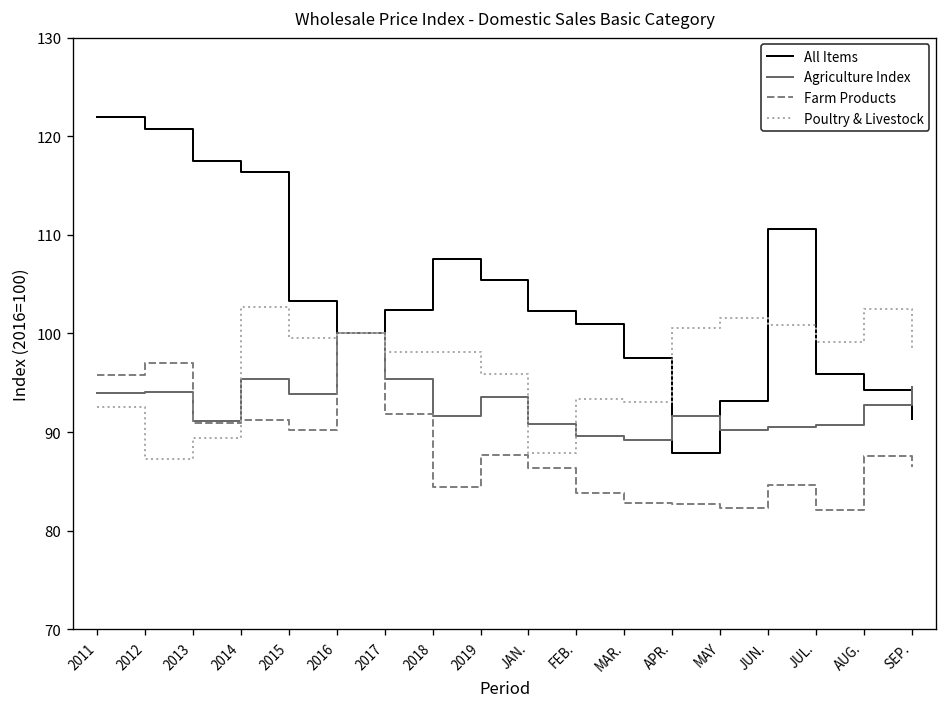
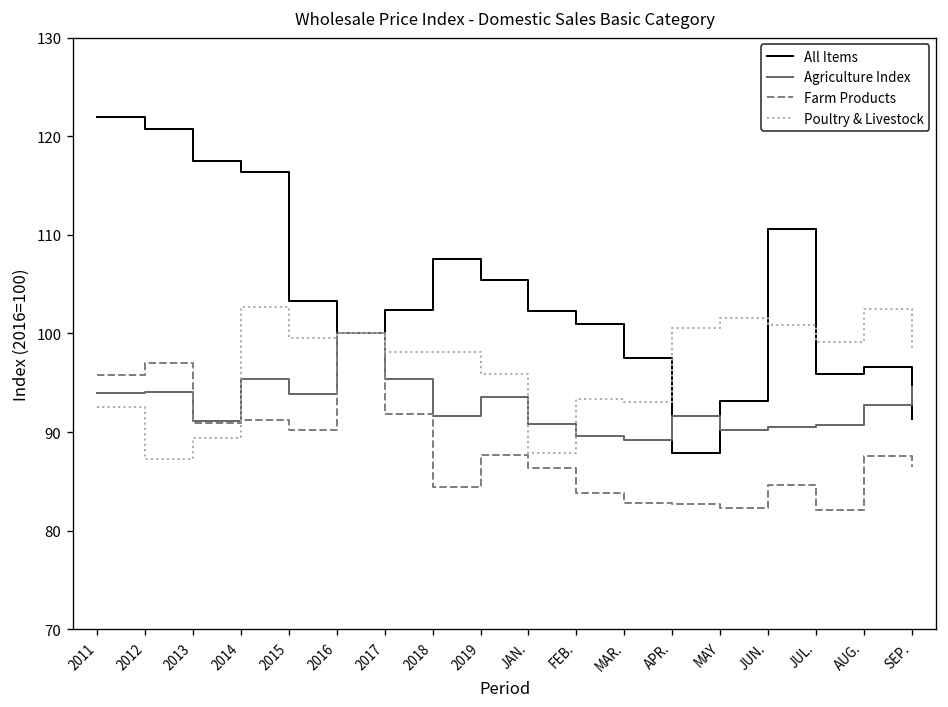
All Items, AUG.: 94 -> 97
